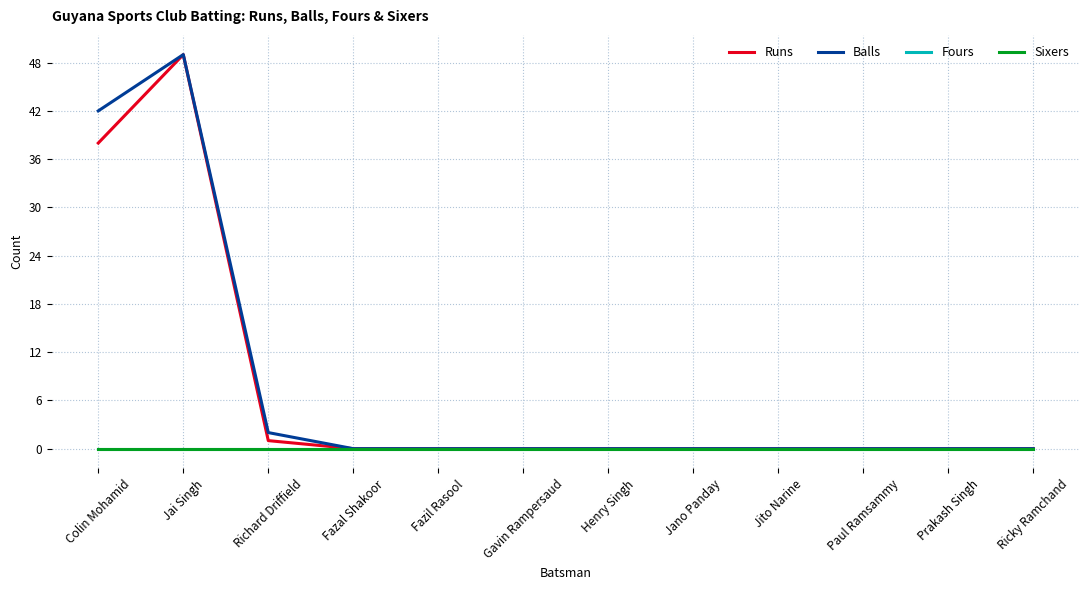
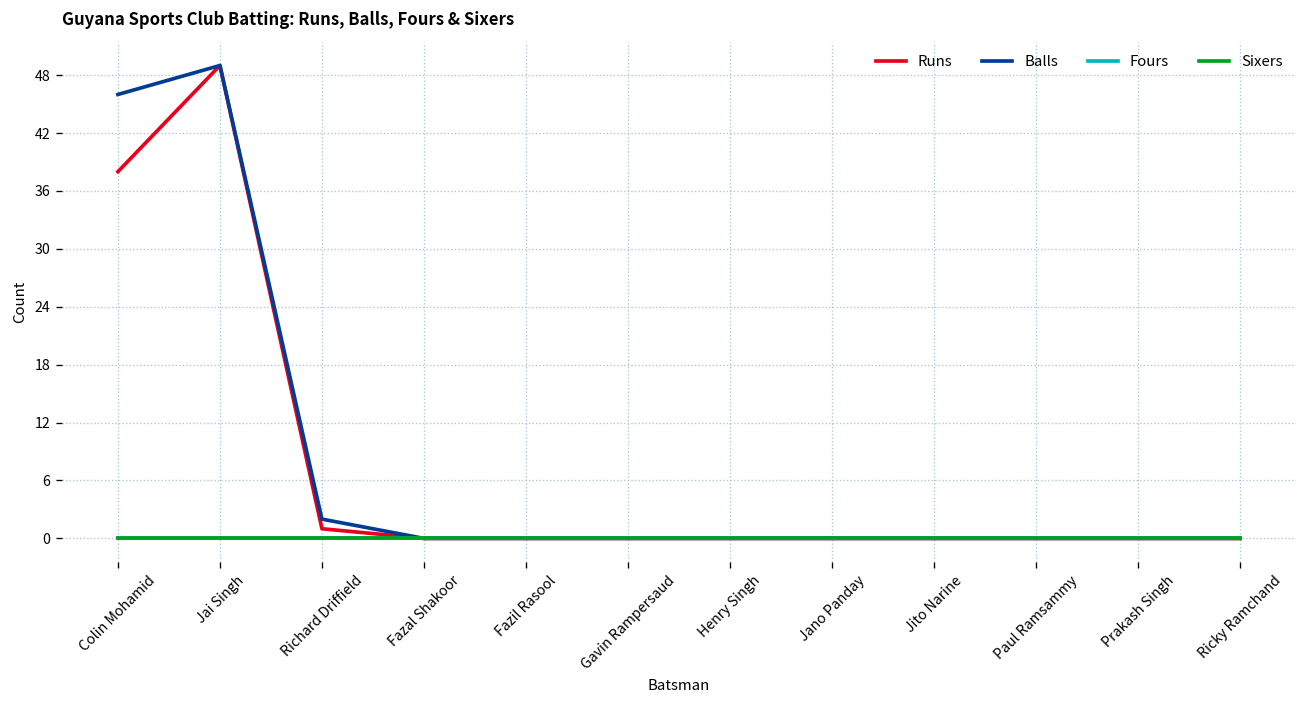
Balls, Colin Mohamid: 42 -> 46
